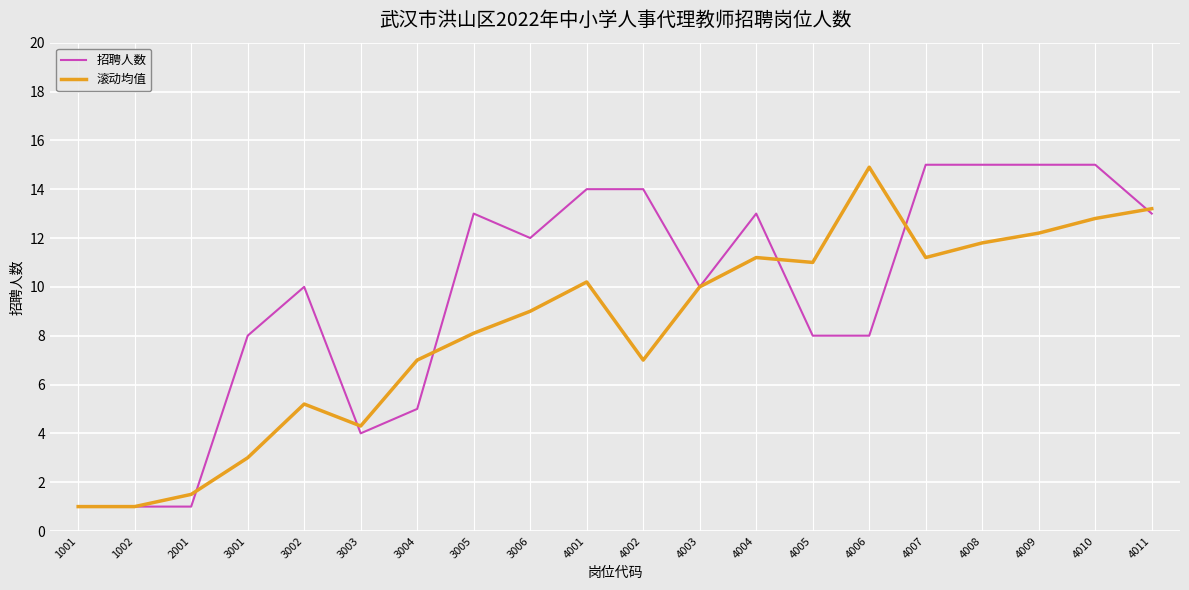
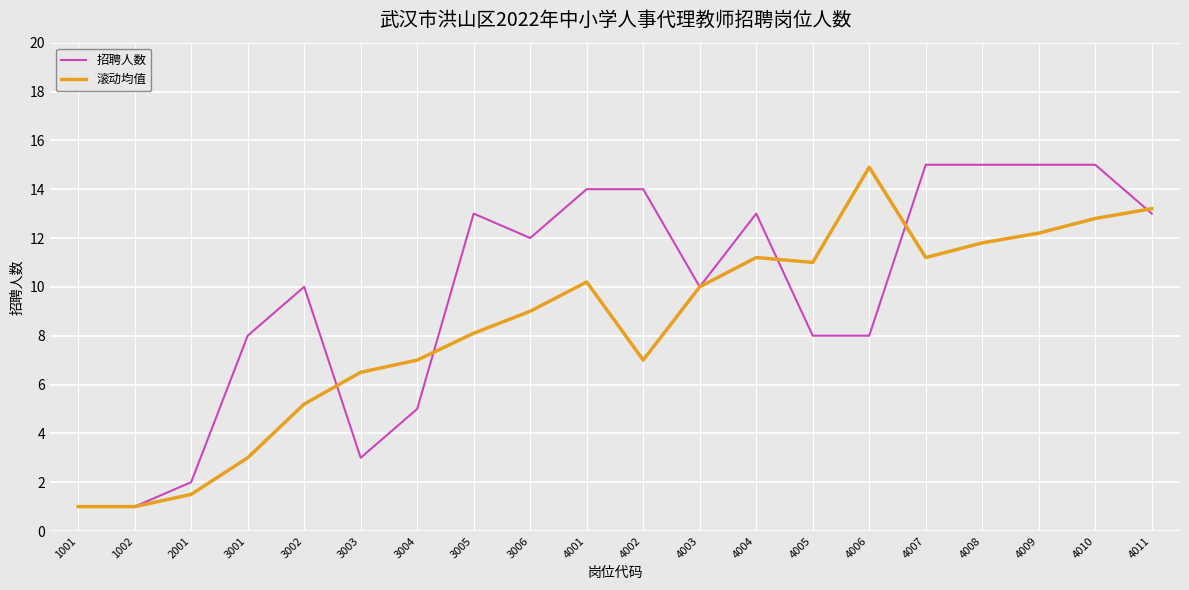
招聘人数, 2001: 1 -> 2
招聘人数, 3003: 4 -> 3
滚动均值, 3003: 4.3 -> 6.5
